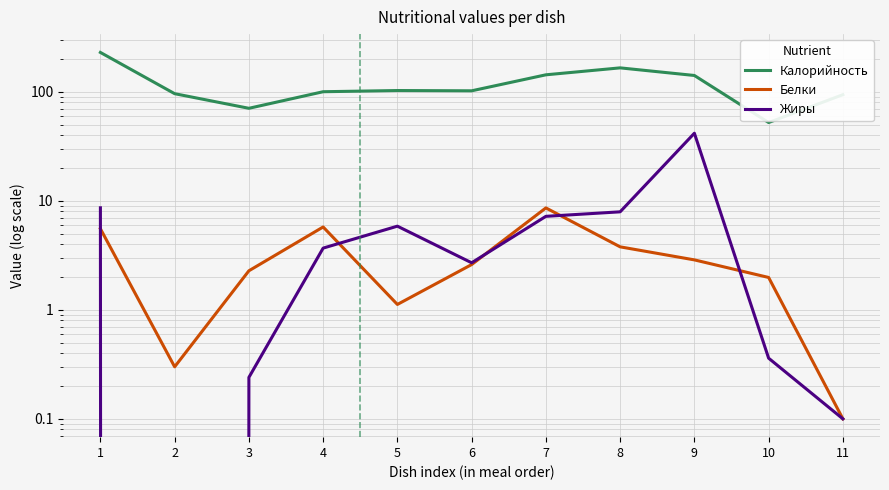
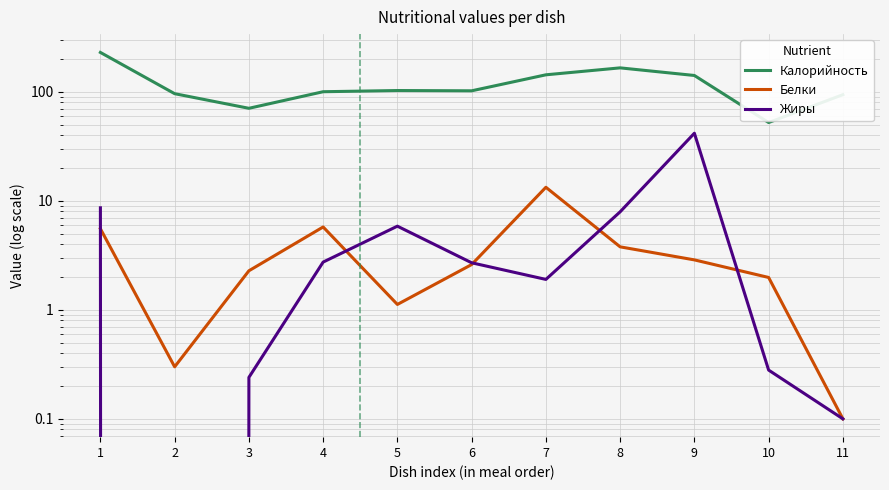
Жиры, 4: 3.7 -> 2.7
Белки, 7: 9 -> 13
Жиры, 7: 7 -> 1.9
Жиры, 10: 0.36 -> 0.28
